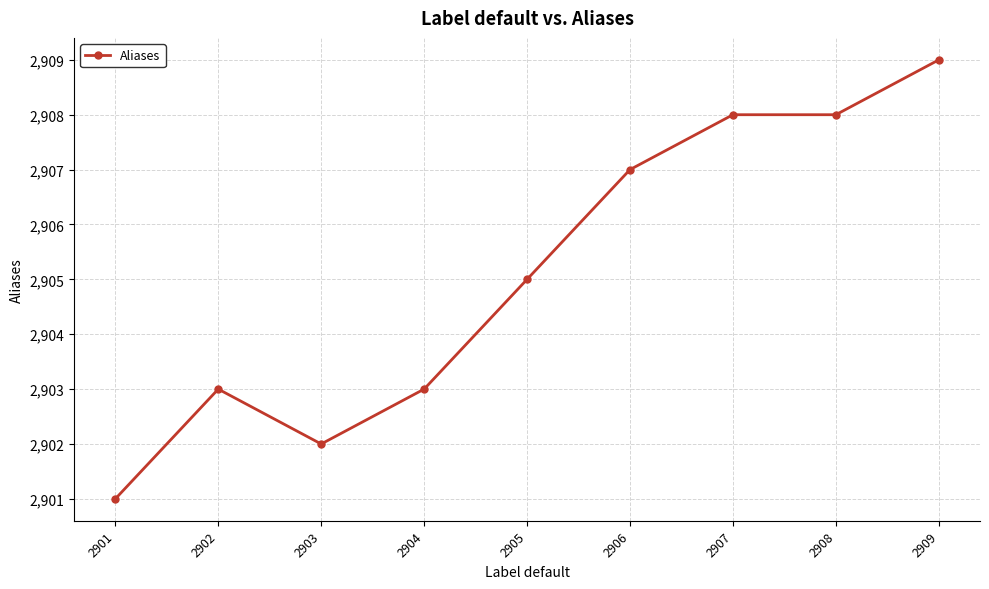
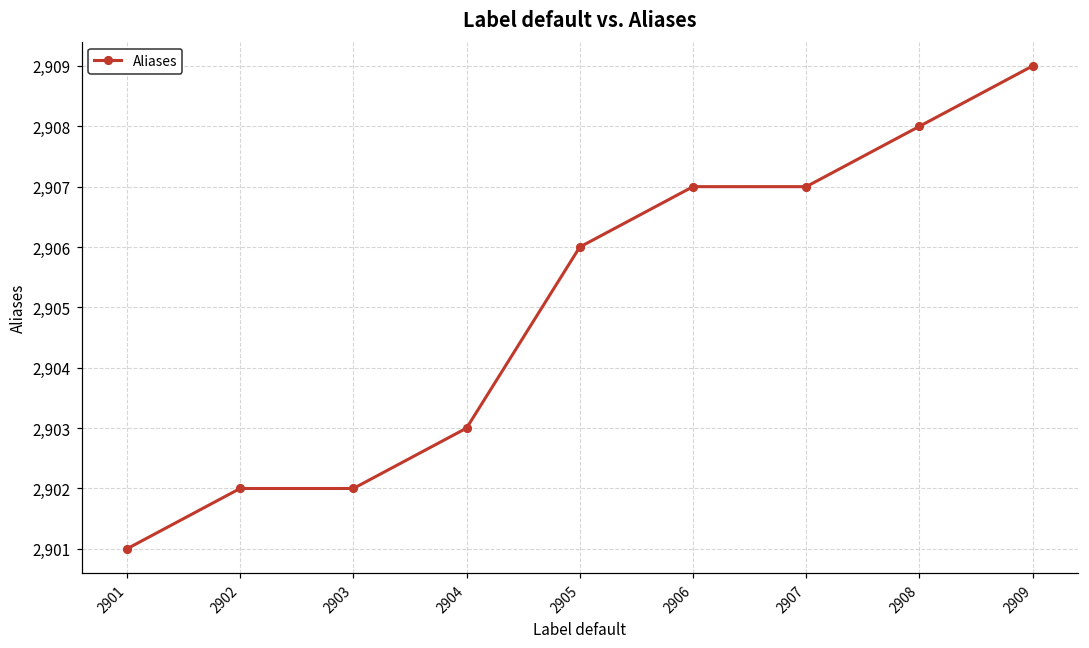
2902: 2,903 -> 2,902
2905: 2,905 -> 2,906
2907: 2,908 -> 2,907
